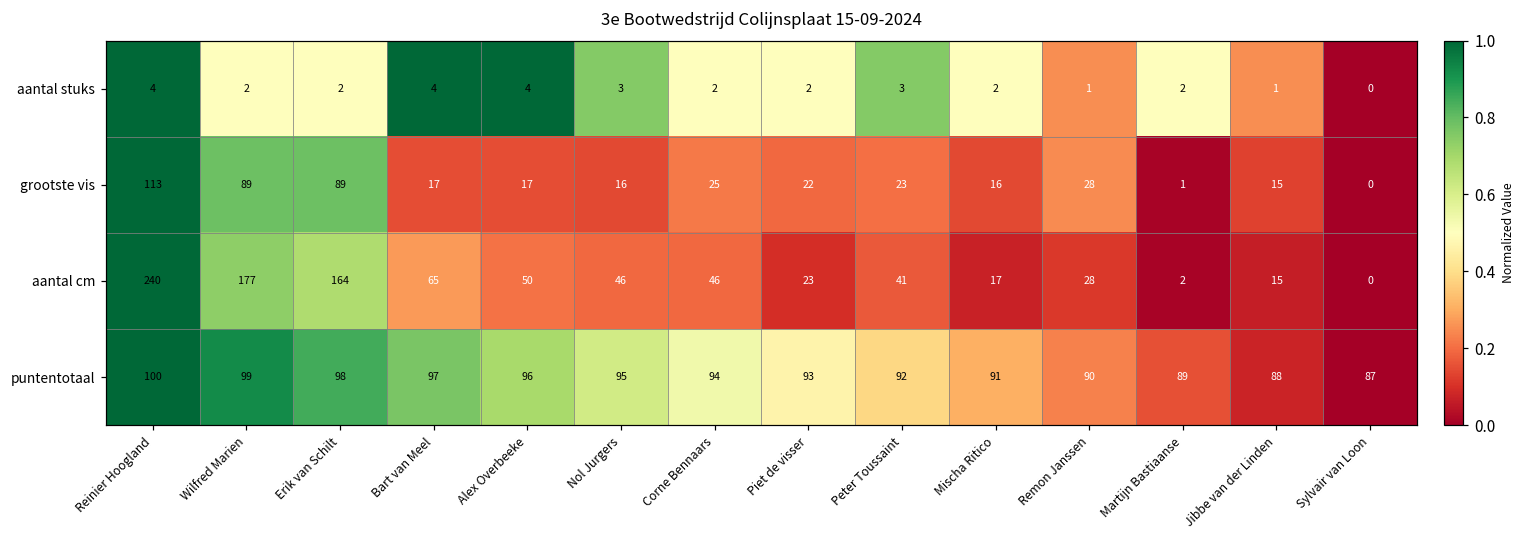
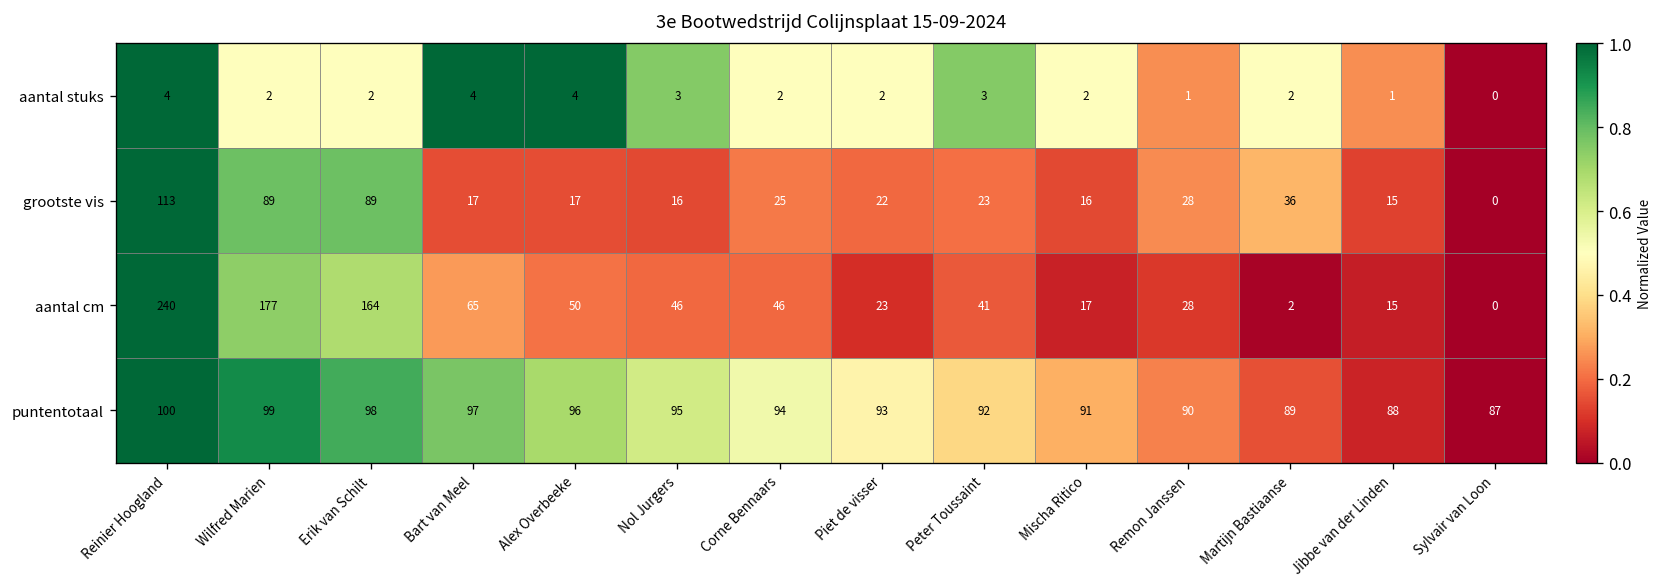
grootste vis, Martijn Bastiaanse: 1 -> 36
